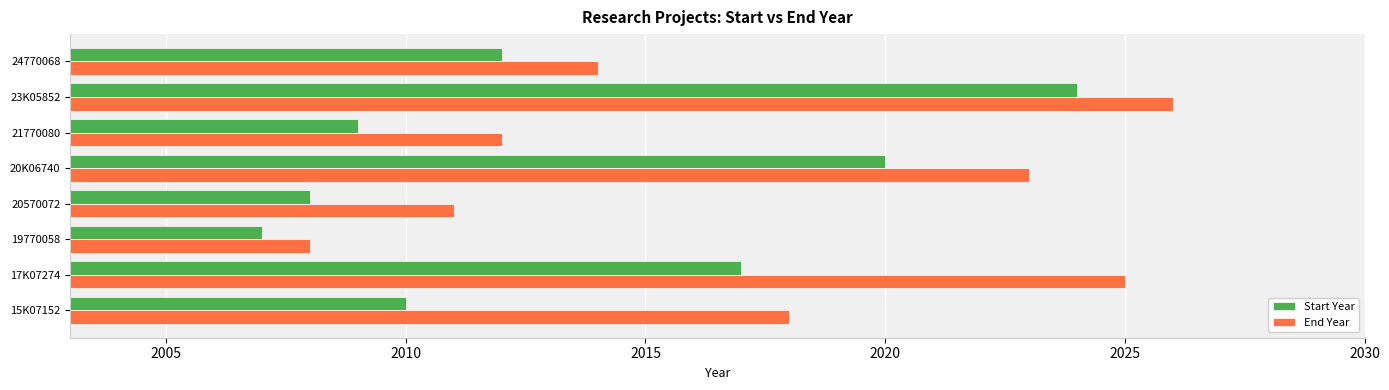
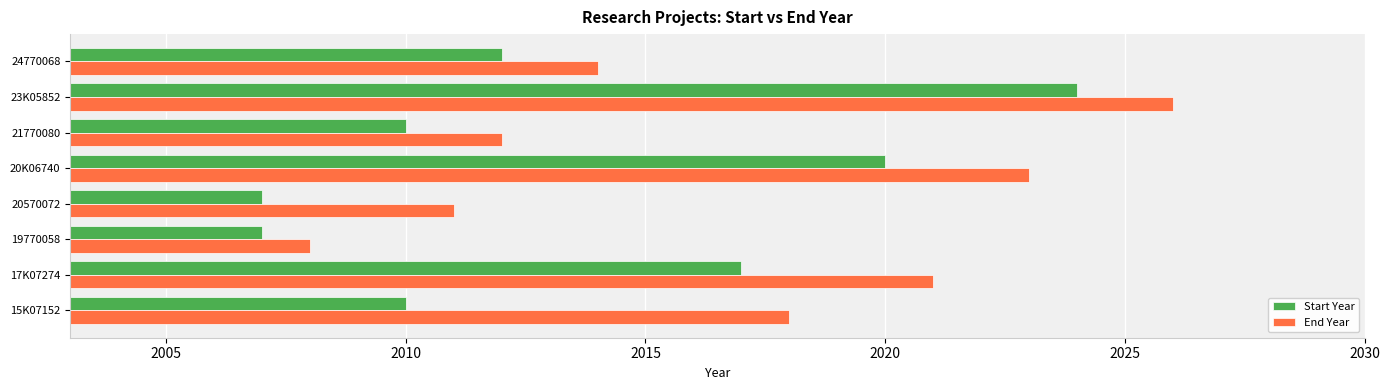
Start Year, 21770080: 2009 -> 2010
Start Year, 20570072: 2008 -> 2007
End Year, 17K07274: 2025 -> 2021
